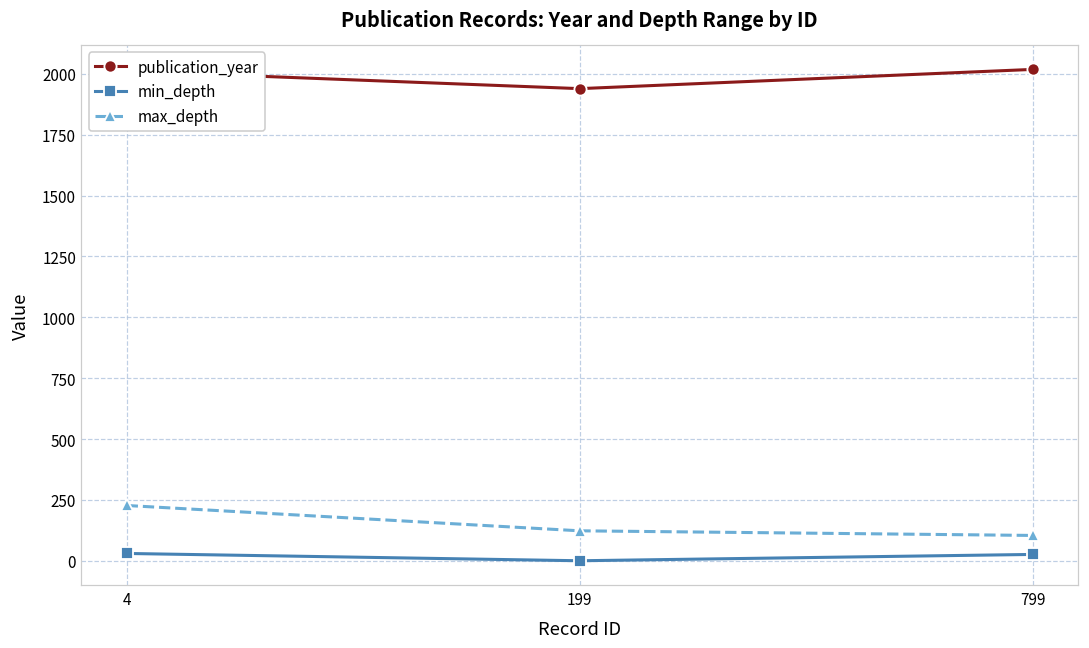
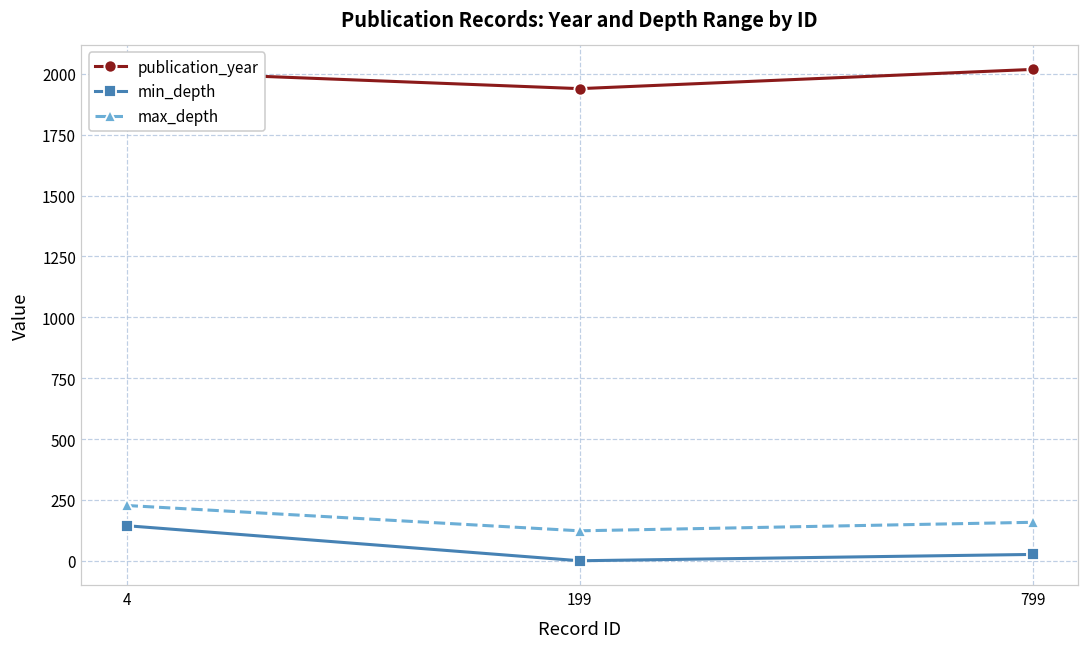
min_depth, 4: 30 -> 140
max_depth, 799: 100 -> 160
